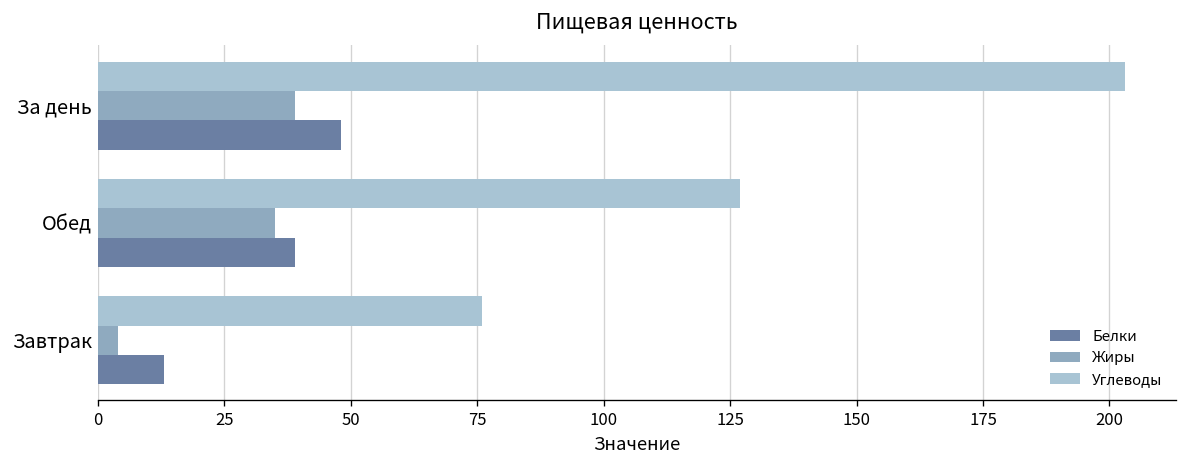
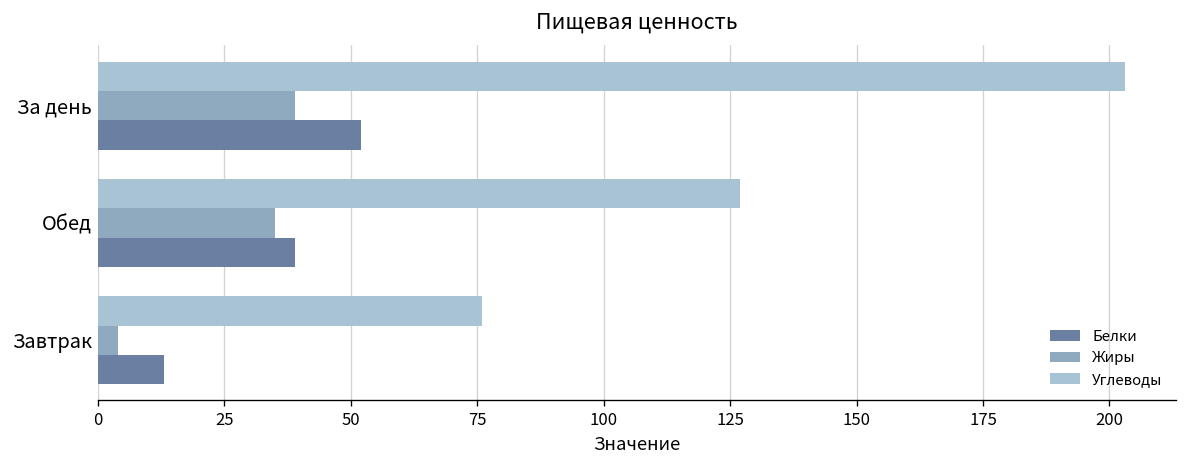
Белки, За день: 48 -> 52
